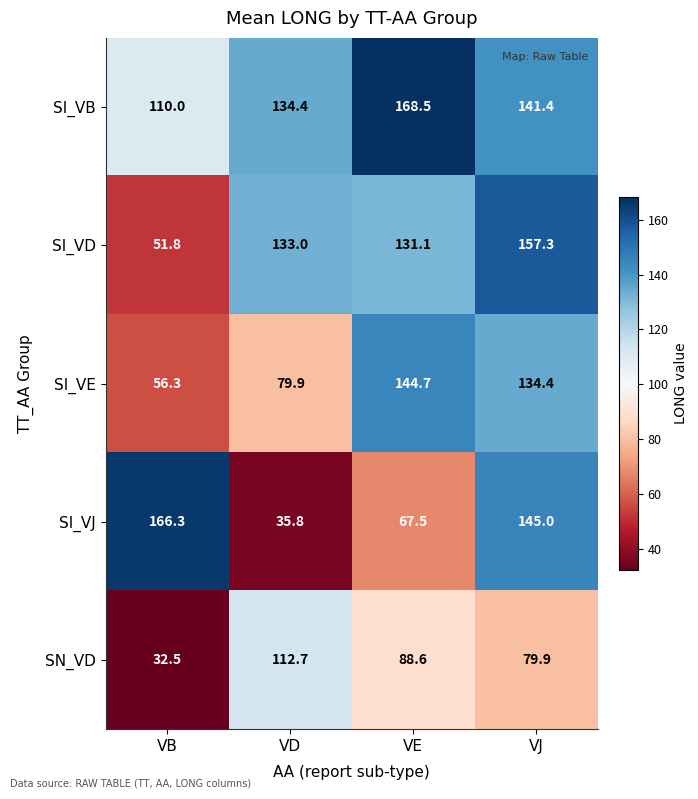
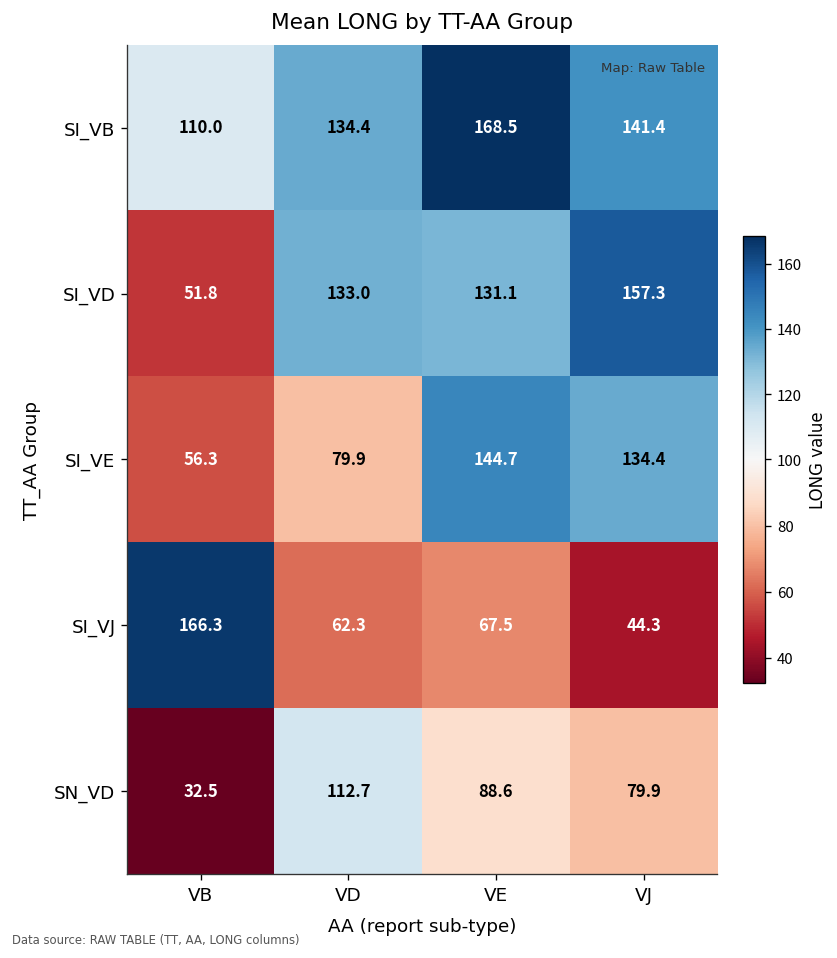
SI_VJ, VD: 35.8 -> 62.3
SI_VJ, VJ: 145.0 -> 44.3
